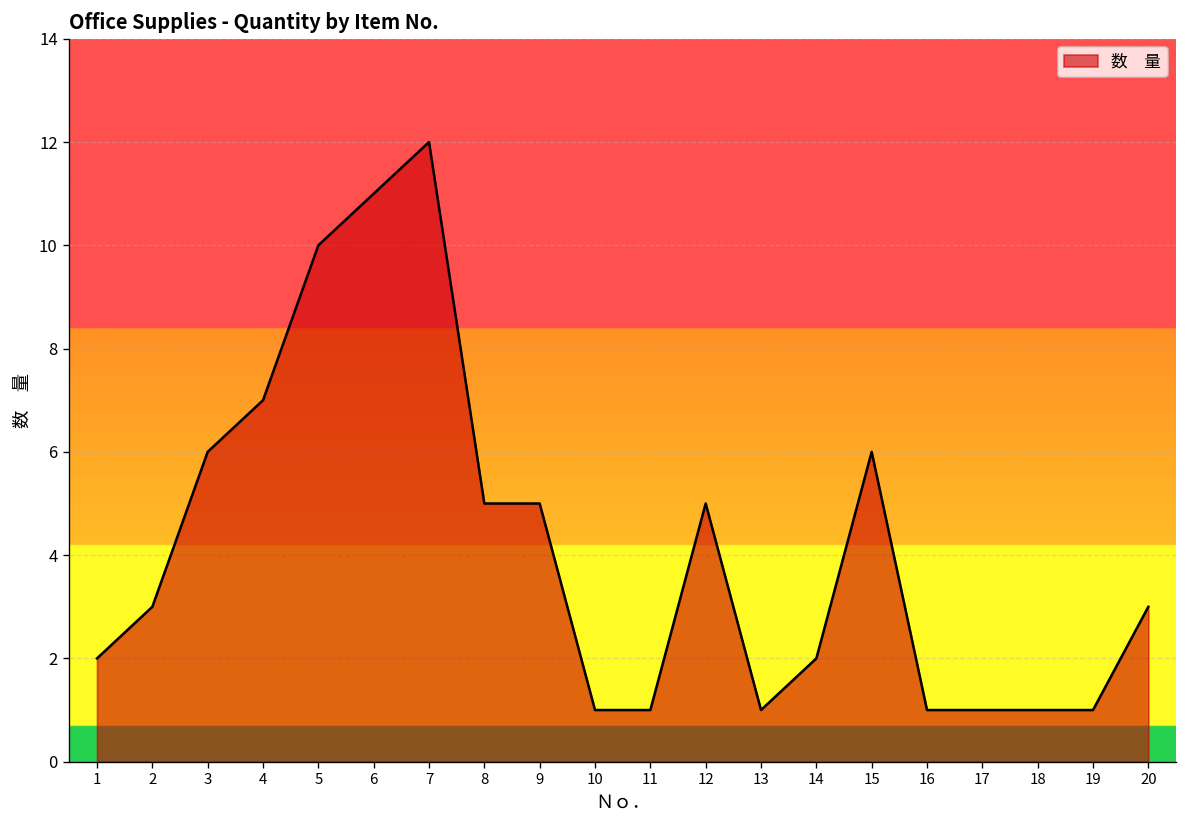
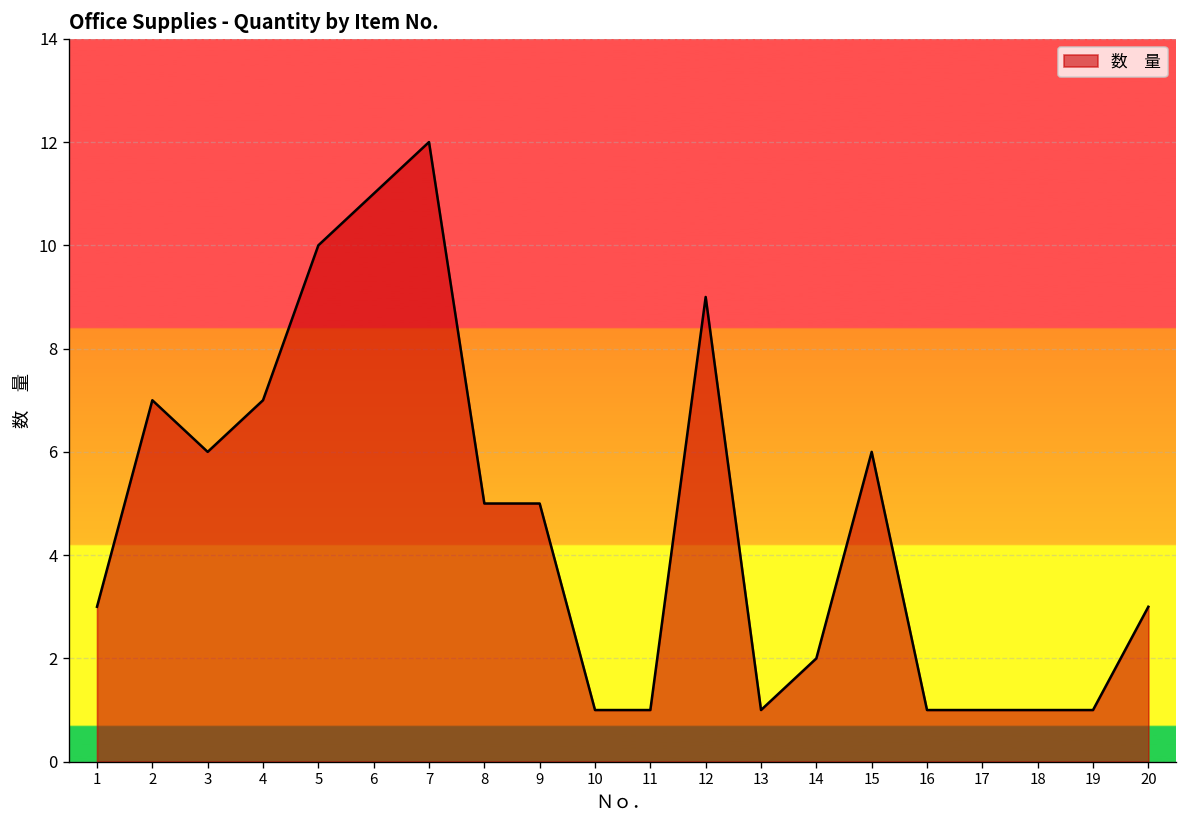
1: 2 -> 3
2: 3 -> 7
12: 5 -> 9
